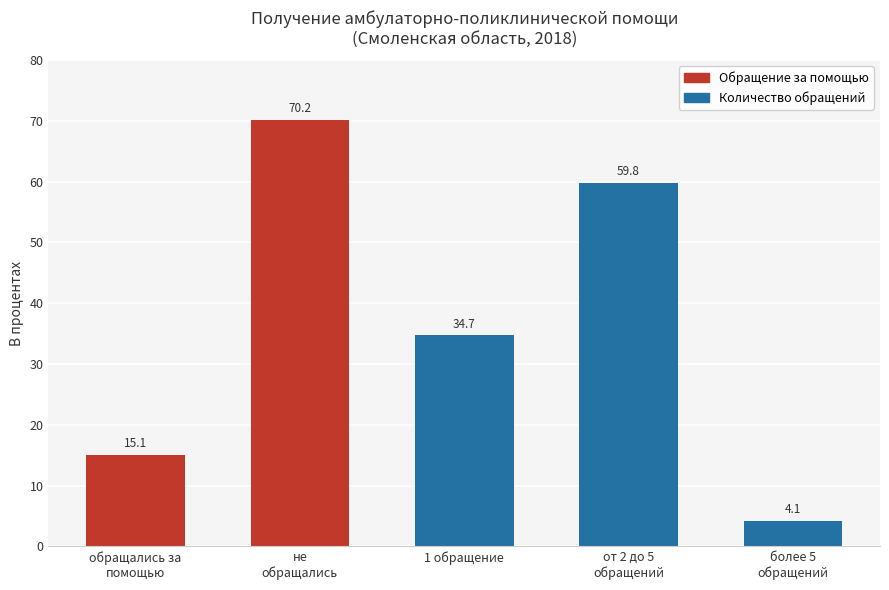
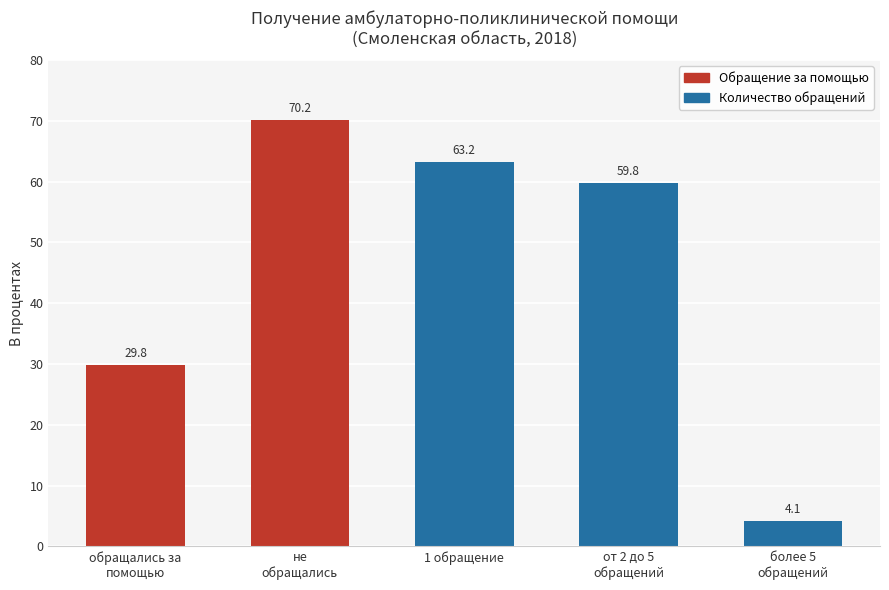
обращались за помощью: 15.1 -> 29.8
1 обращение: 34.7 -> 63.2
